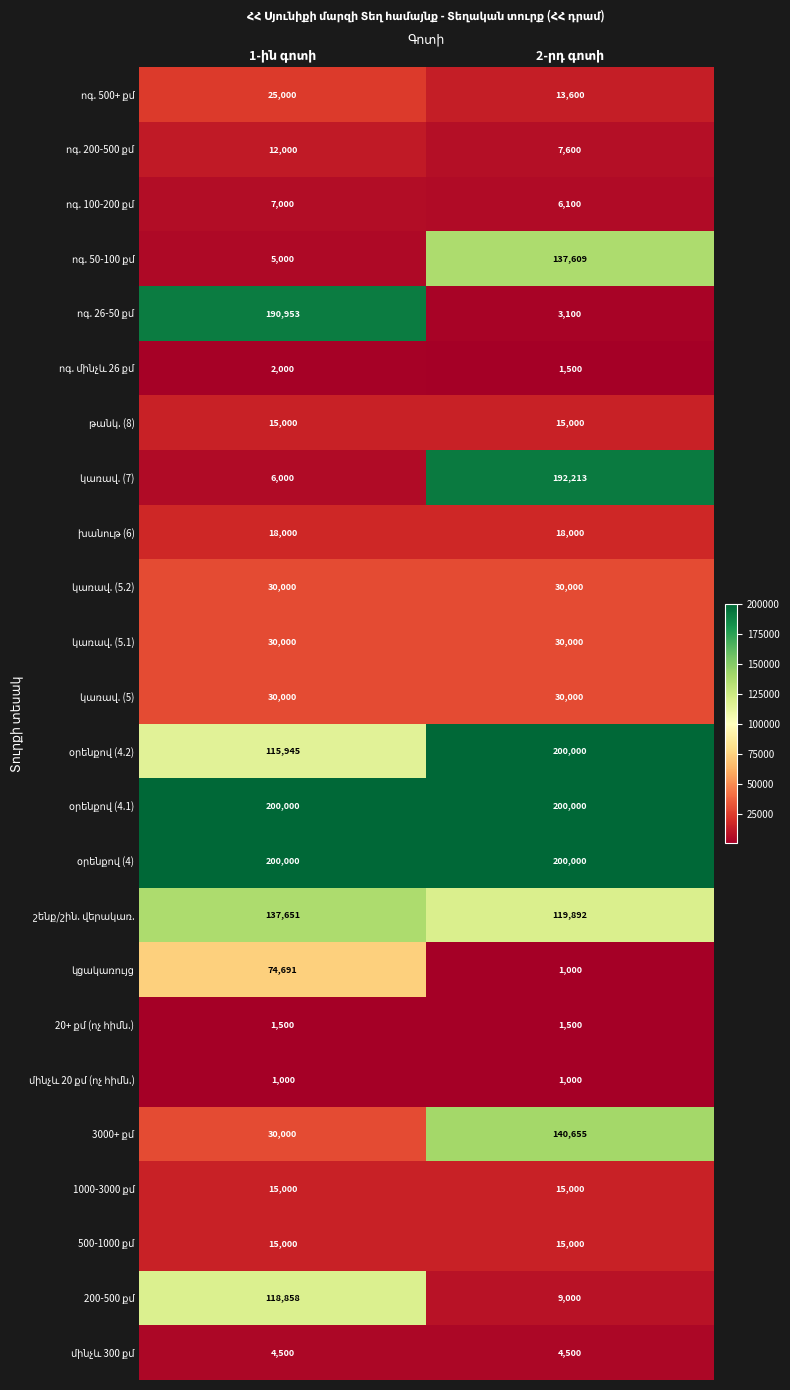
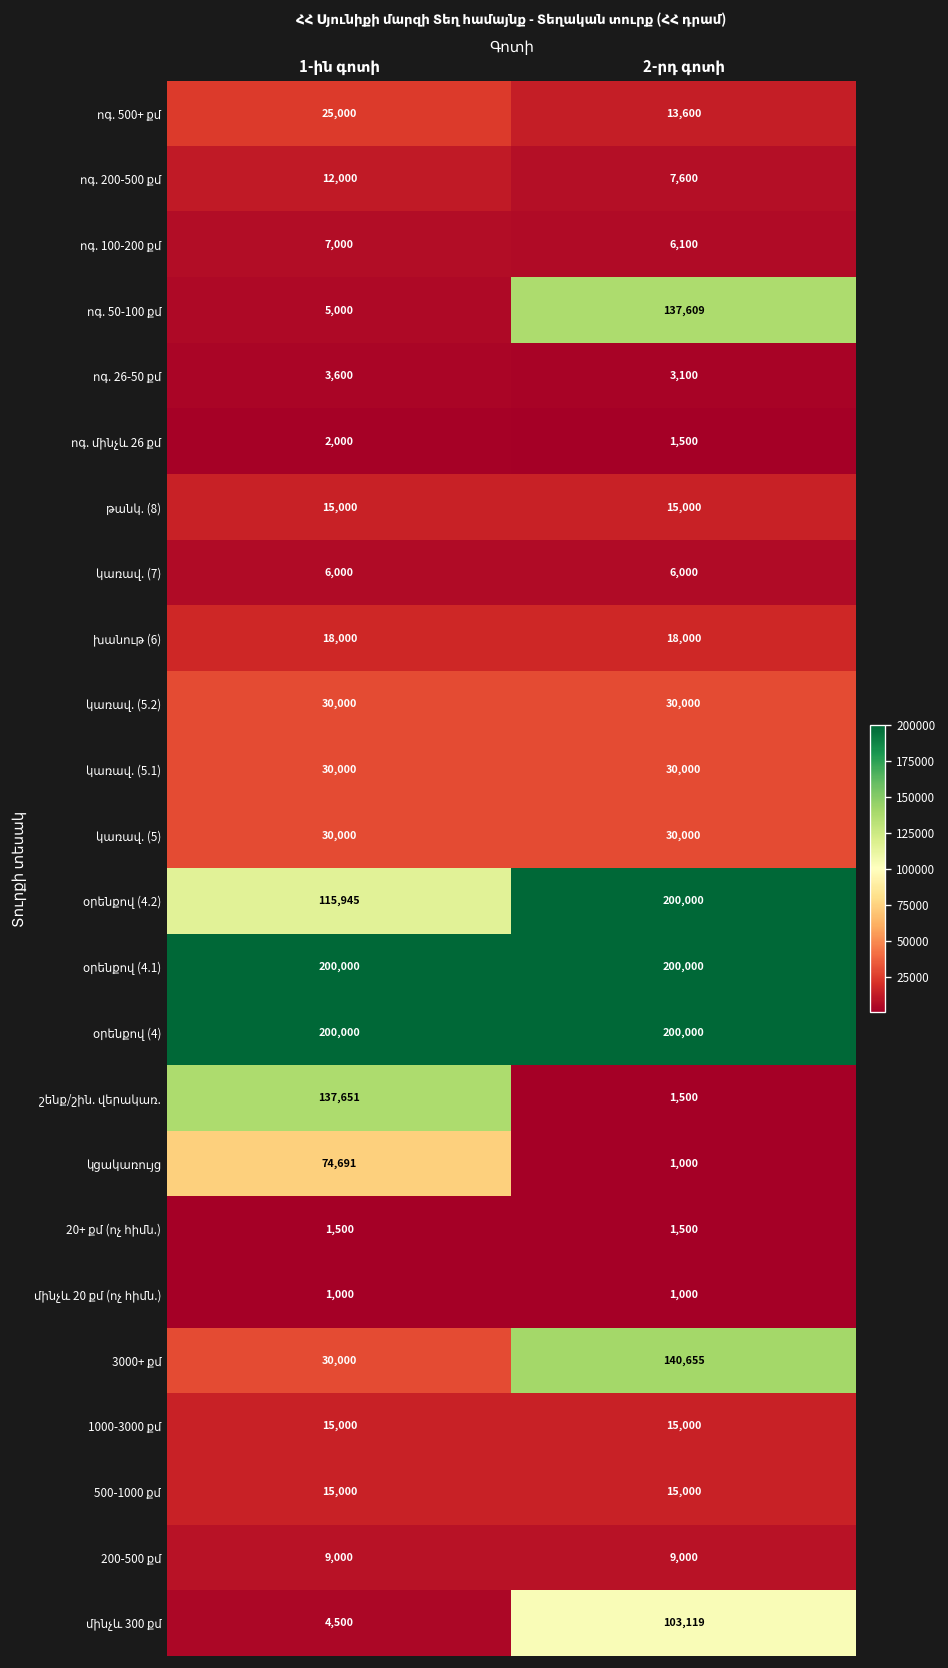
ոգ. 26-50 քմ, 1-ին գոտի: 190,953 -> 3,600
կառավ. (7), 2-րդ գոտի: 192,213 -> 6,000
շենք/շին. վերակառ., 2-րդ գոտի: 119,892 -> 1,500
200-500 քմ, 1-ին գոտի: 118,858 -> 9,000
մինչև 300 քմ, 2-րդ գոտի: 4,500 -> 103,119
